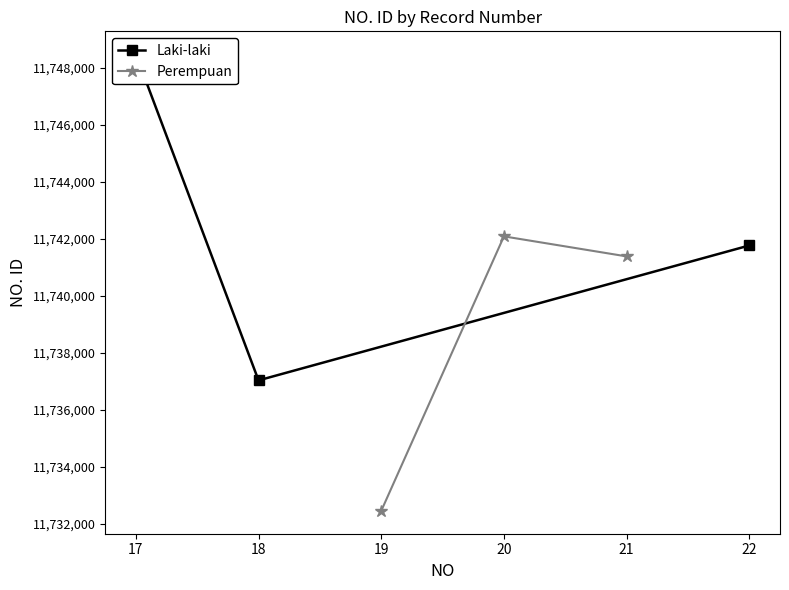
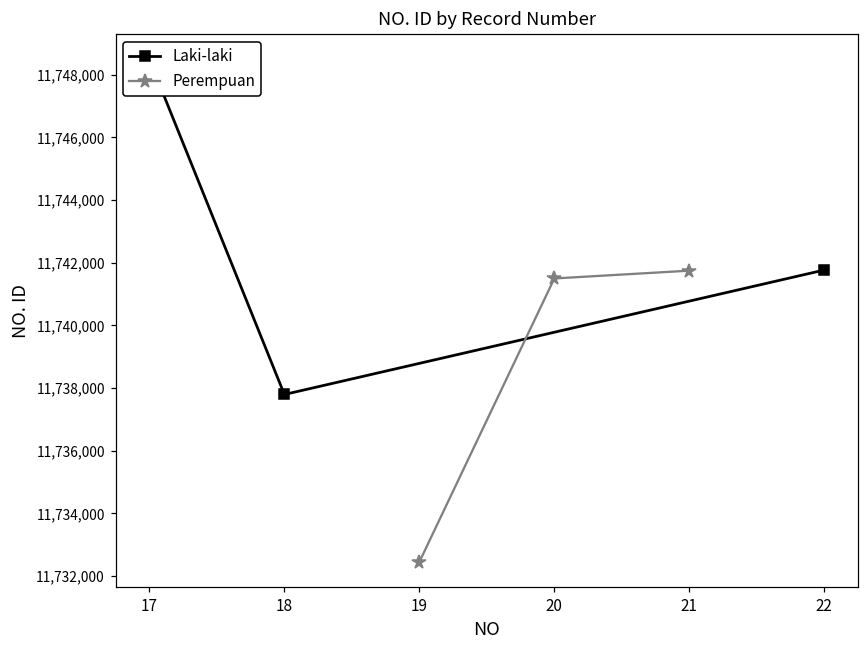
Laki-laki, 18: 11,737,000 -> 11,737,800
Perempuan, 20: 11,742,100 -> 11,741,500
Perempuan, 21: 11,741,400 -> 11,741,700
